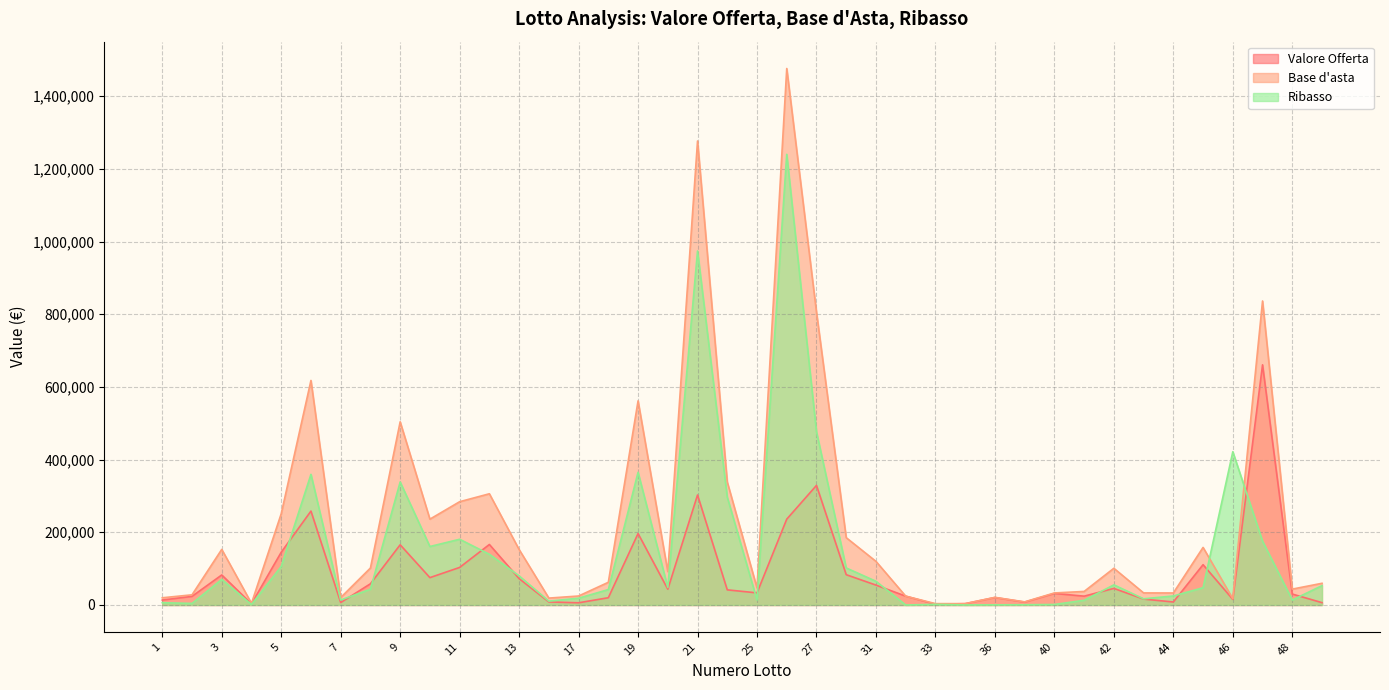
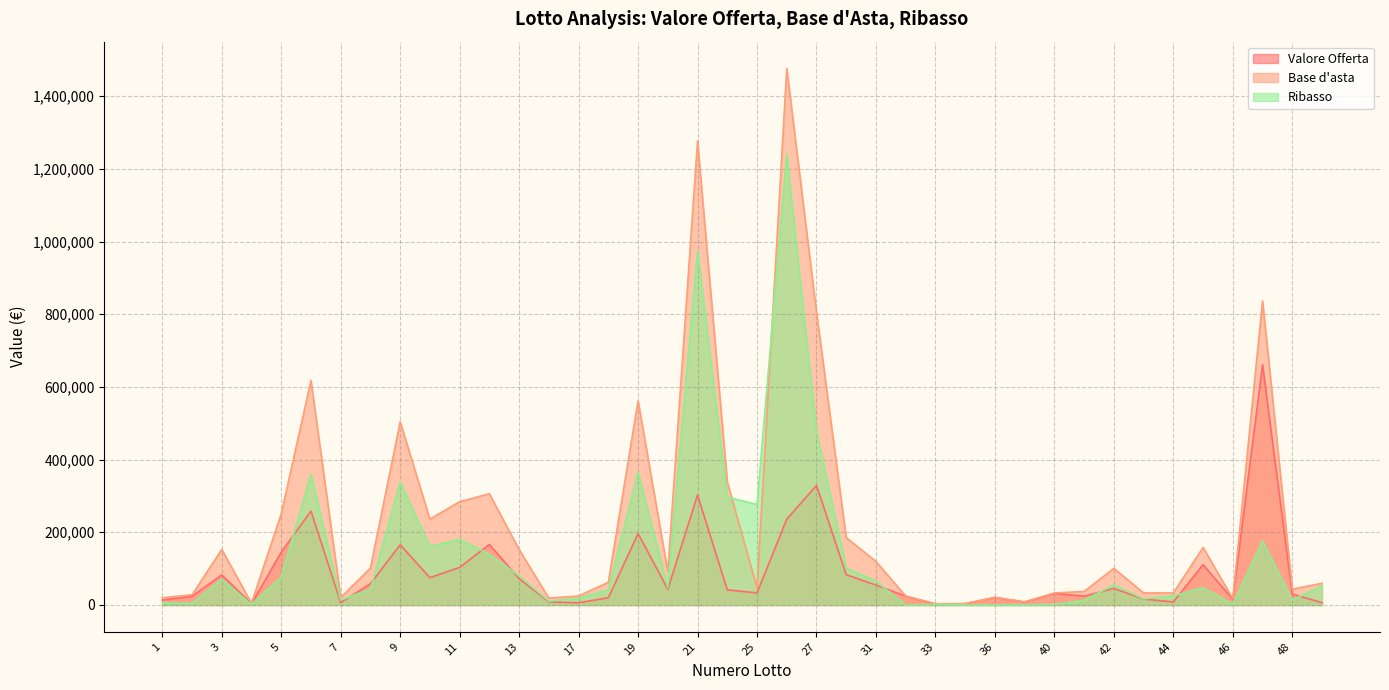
Ribasso, 5: 110,000 -> 80,000
Ribasso, 25: 10,000 -> 280,000
Ribasso, 46: 420,000 -> 0
